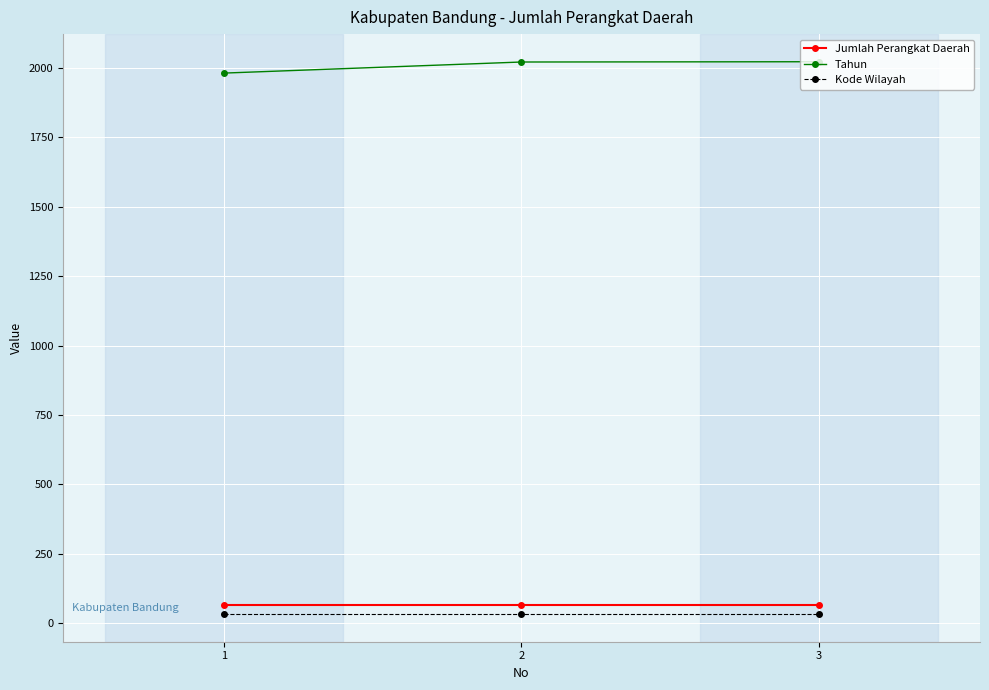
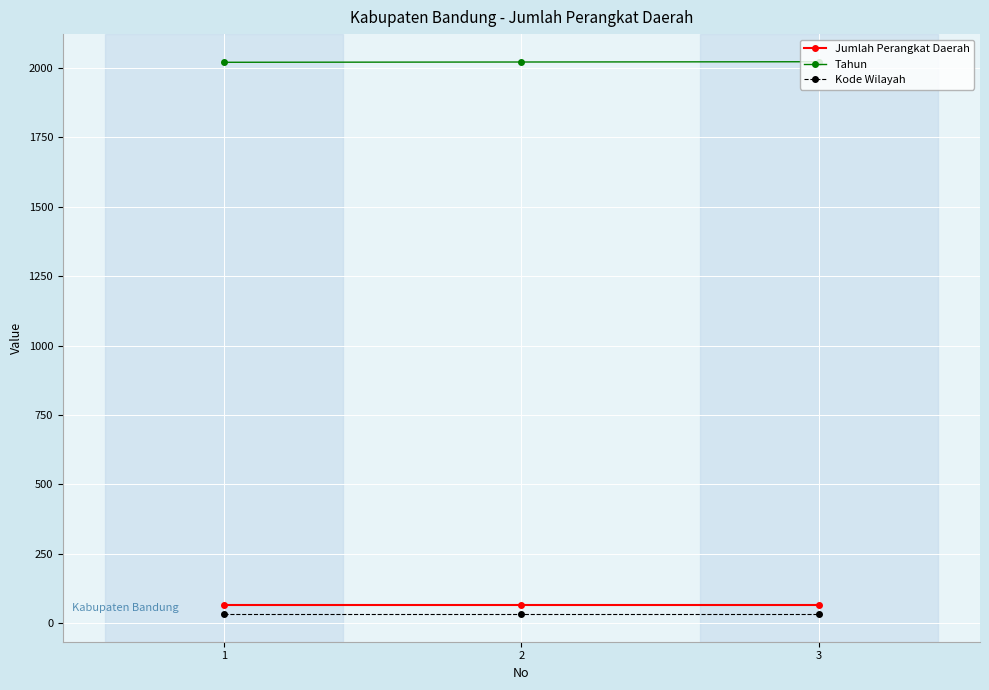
Tahun, 1: 1980 -> 2020
